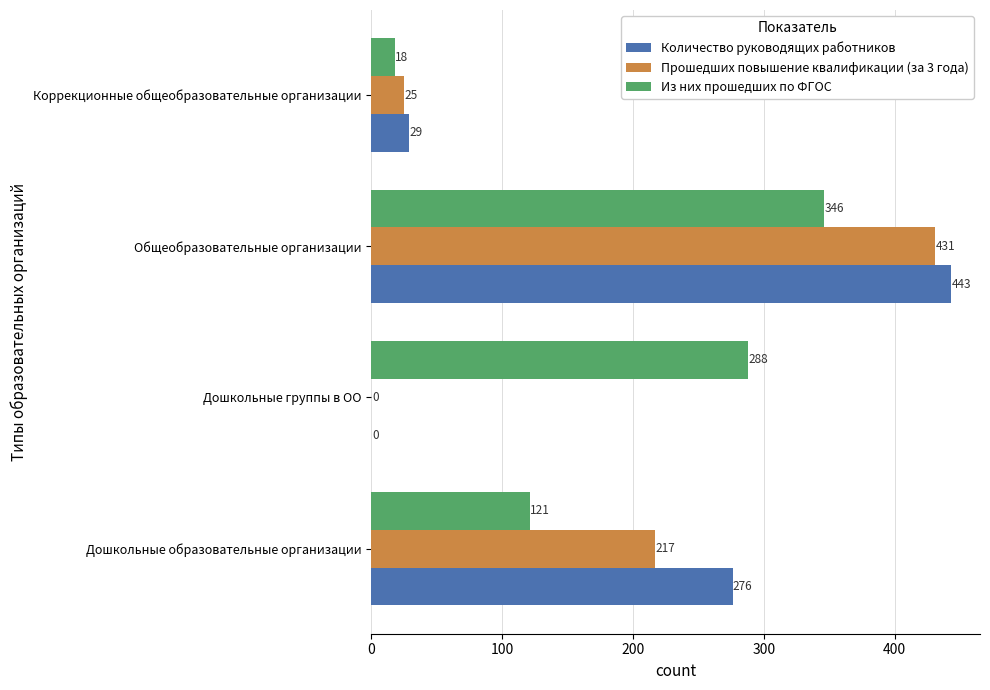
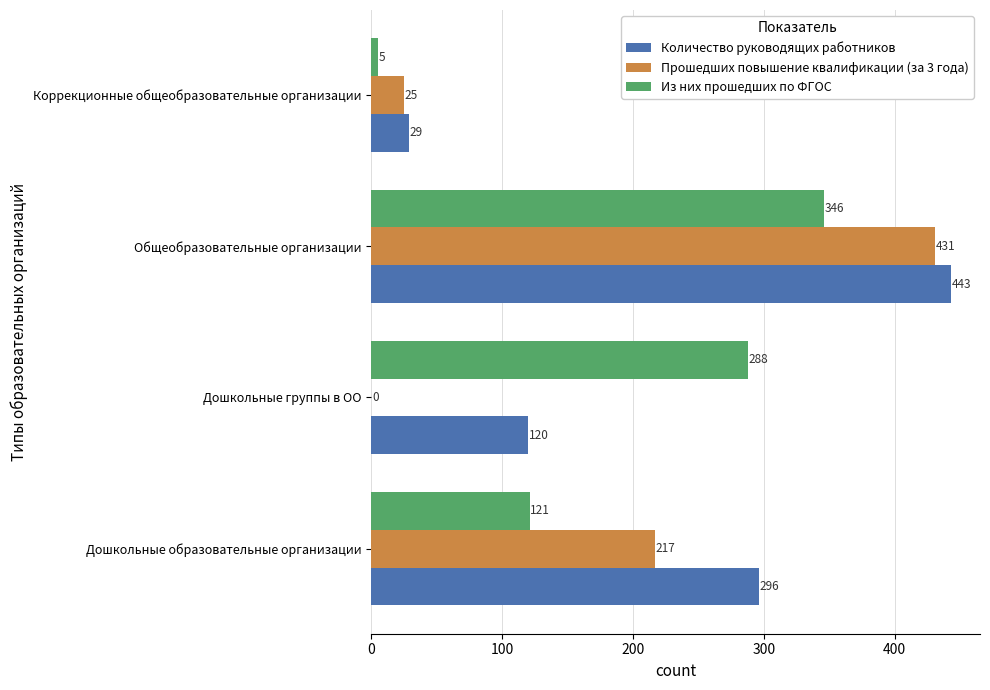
Из них прошедших по ФГОС, Коррекционные общеобразовательные организации: 18 -> 5
Количество руководящих работников, Дошкольные группы в ОО: 0 -> 120
Количество руководящих работников, Дошкольные образовательные организации: 276 -> 296
